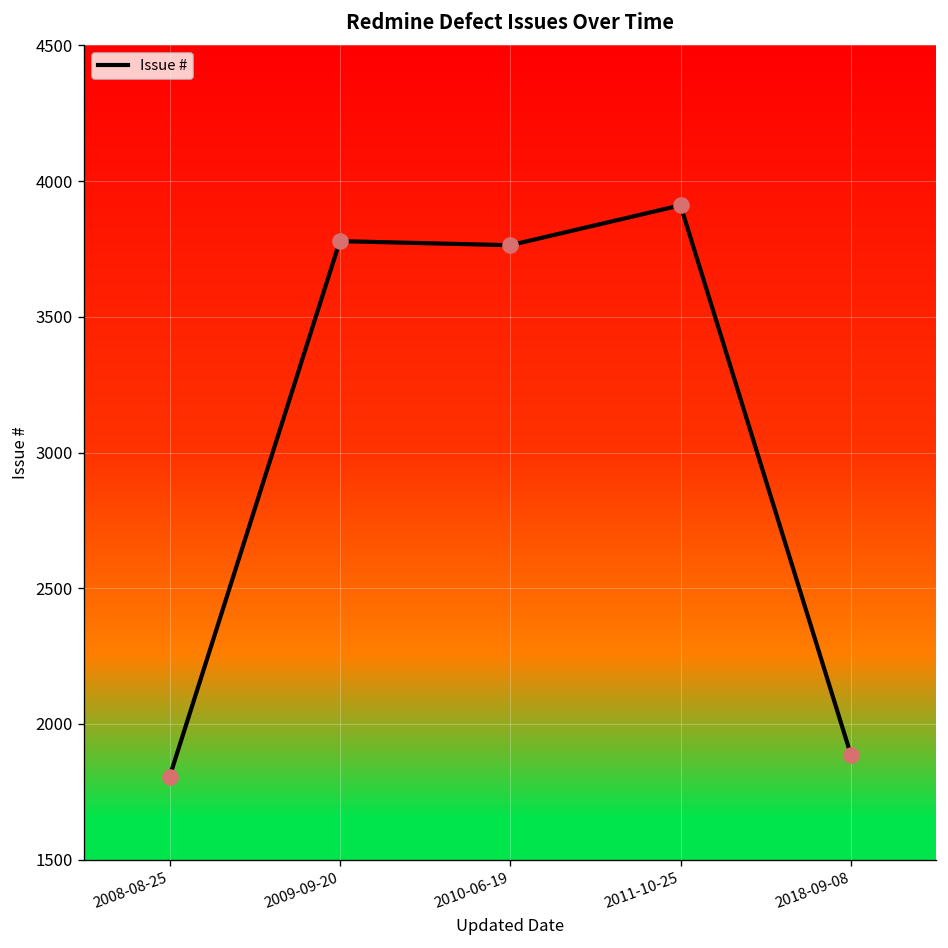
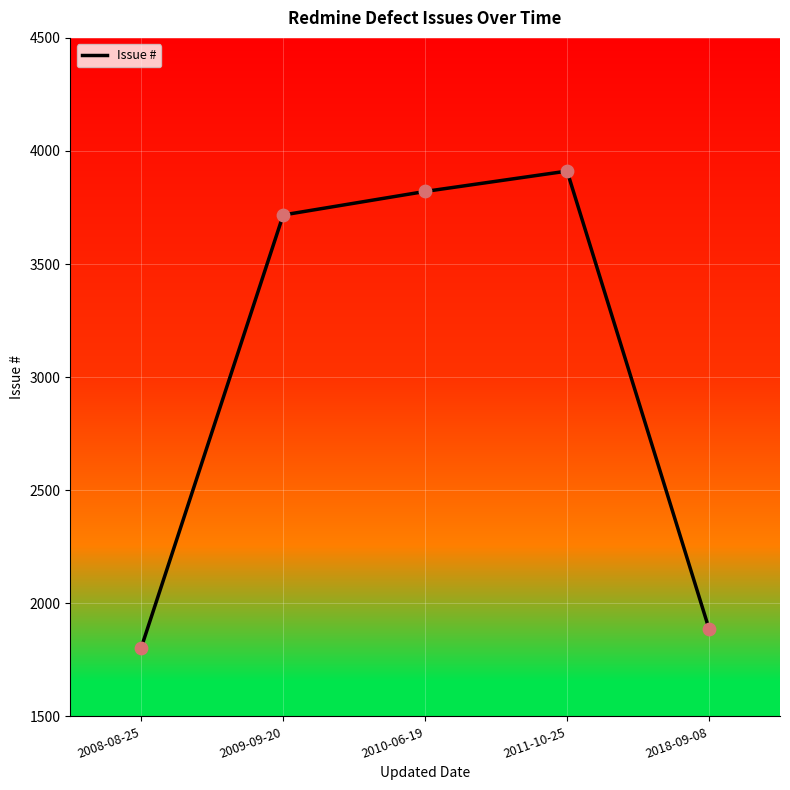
2009-09-20: 3780 -> 3720
2010-06-19: 3760 -> 3820
